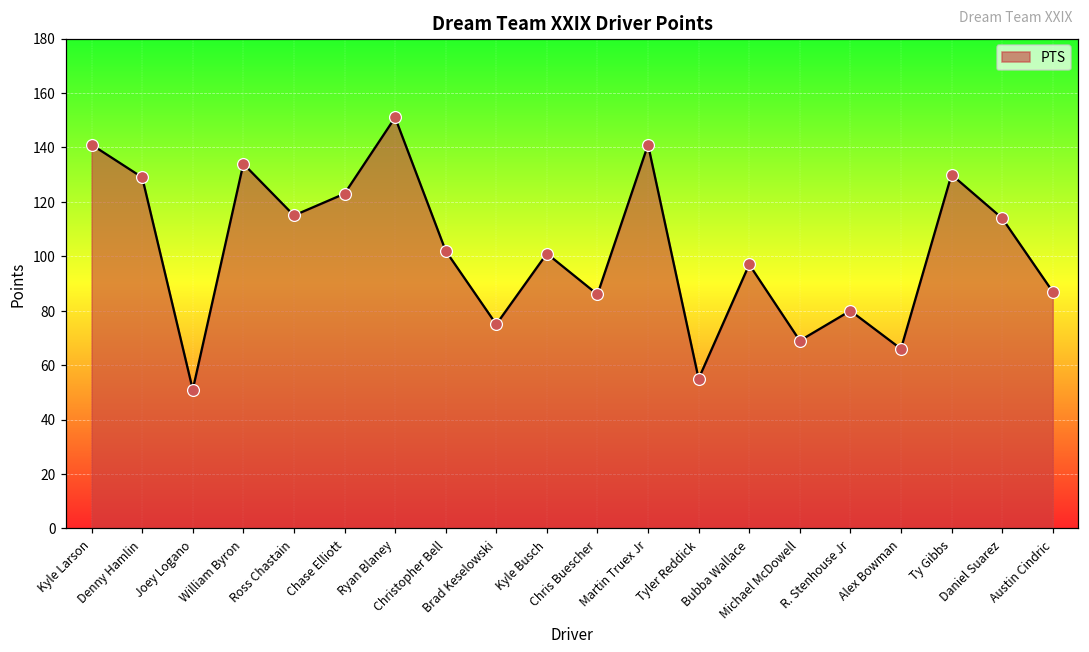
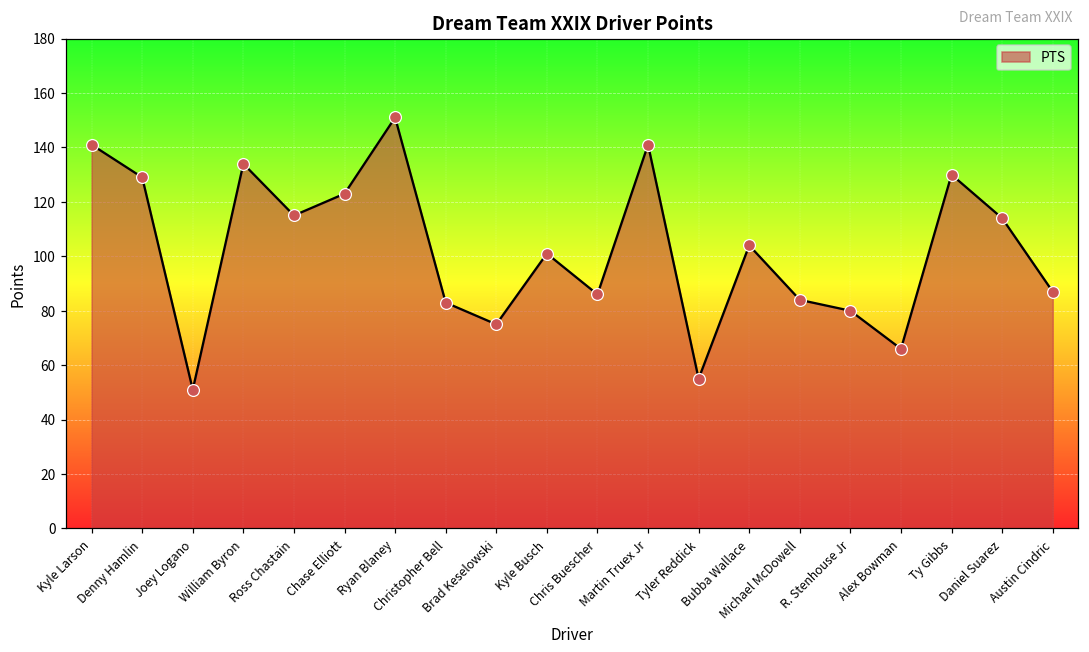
Christopher Bell: 102 -> 83
Bubba Wallace: 97 -> 104
Michael McDowell: 69 -> 84
